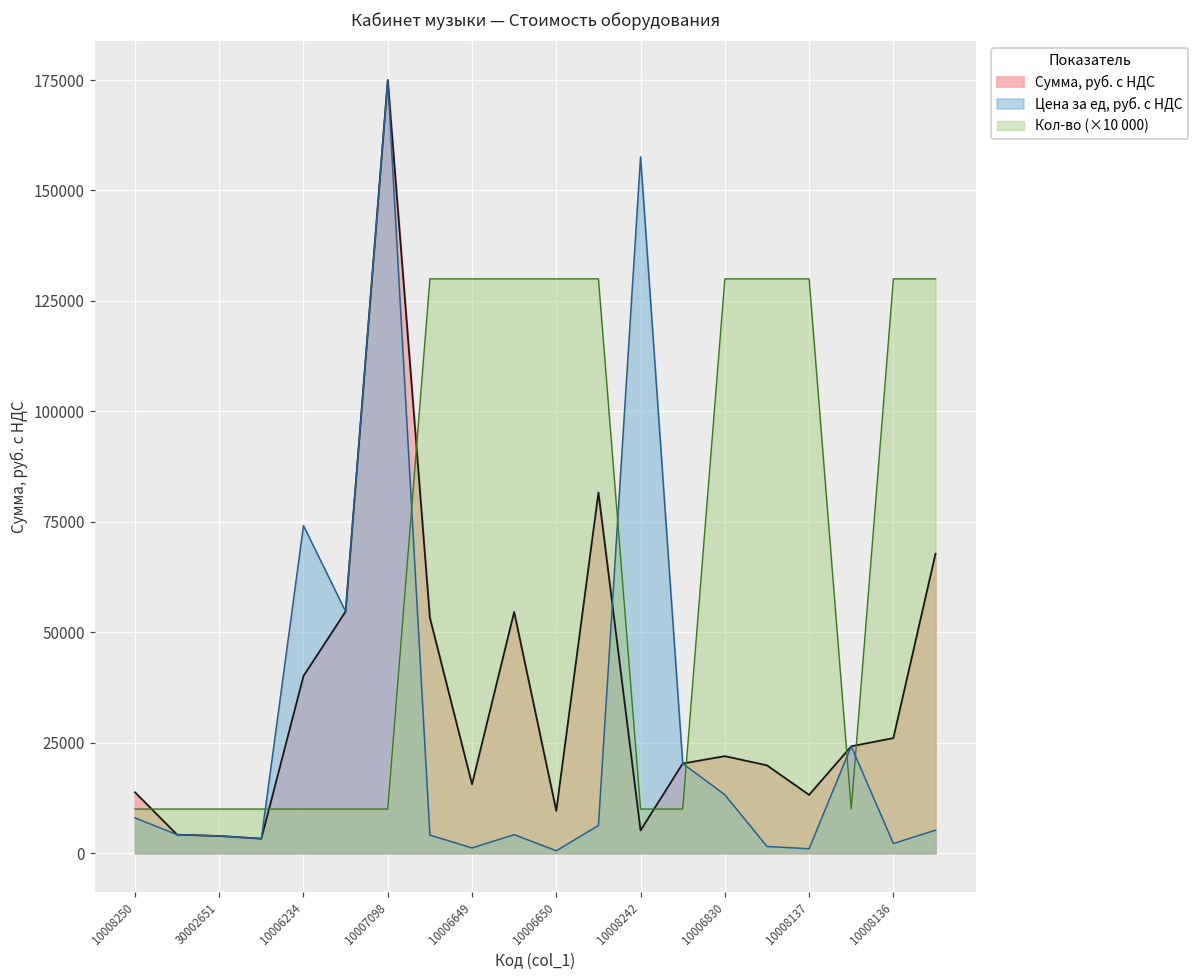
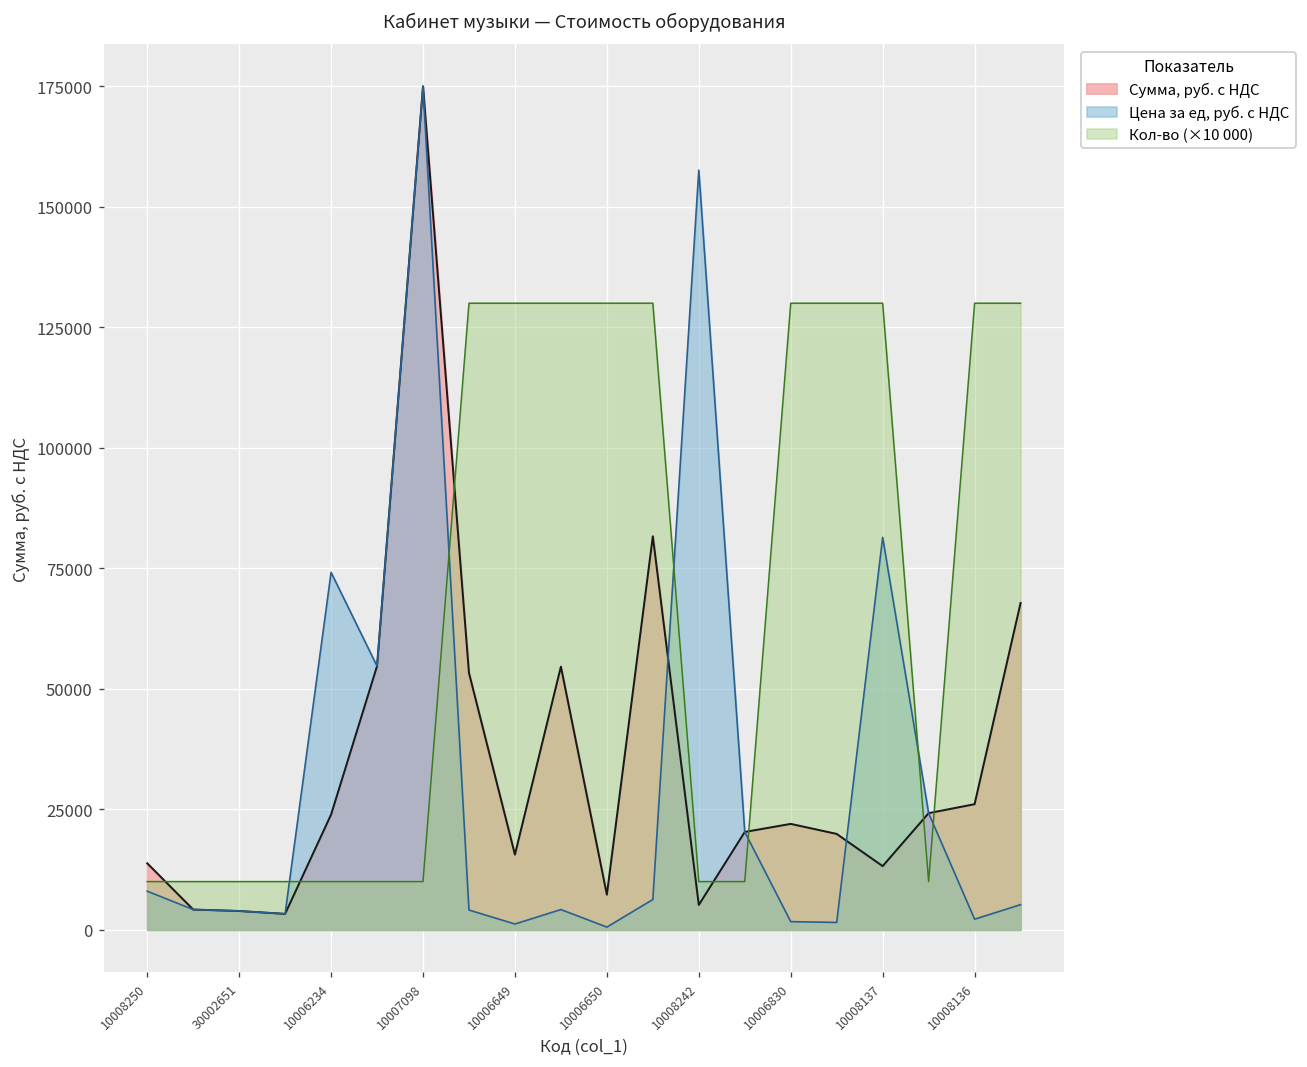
Сумма, руб. с НДС, 10006234: 40000 -> 24000
Сумма, руб. с НДС, 10006650: 10000 -> 7000
Цена за ед, руб. с НДС, 10006830: 13000 -> 2000
Цена за ед, руб. с НДС, 10008137: 1000 -> 81000
